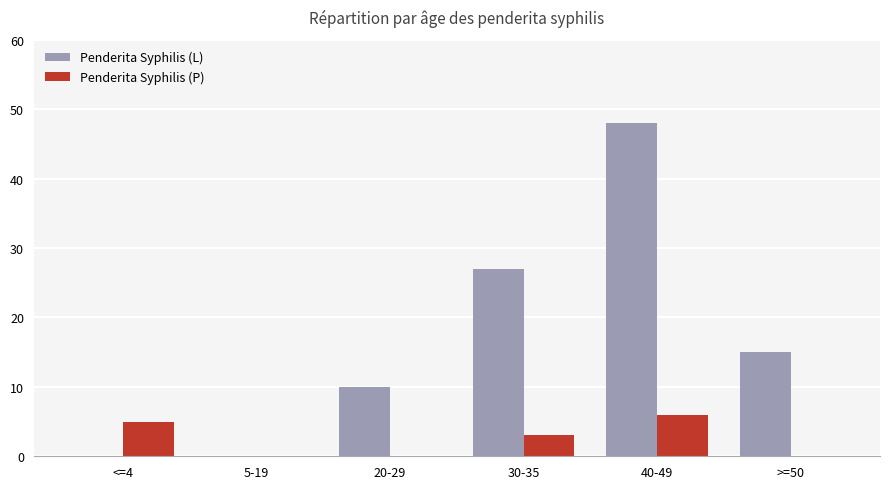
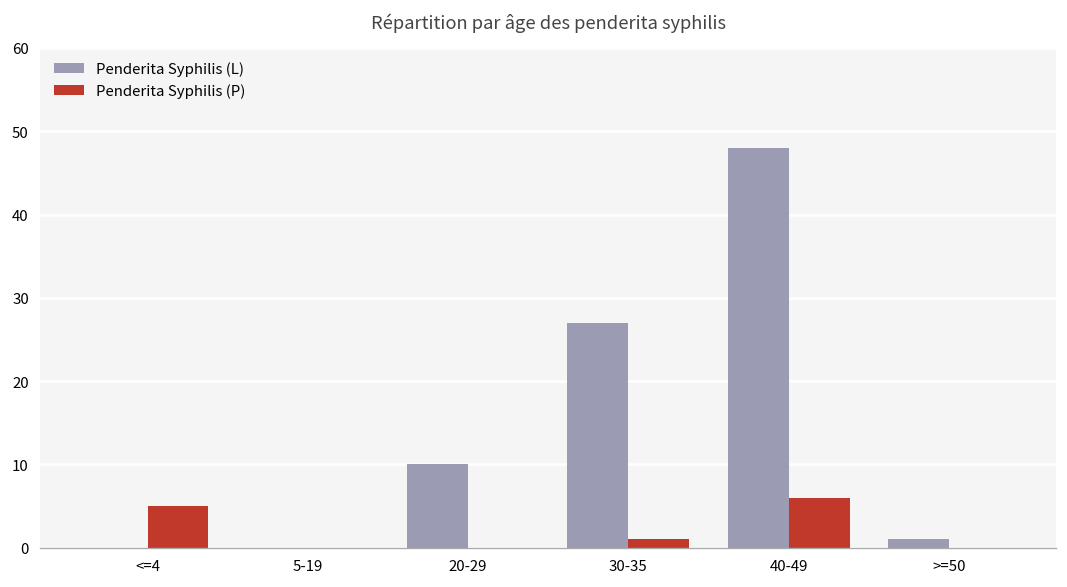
Penderita Syphilis (P), 30-35: 3 -> 1
Penderita Syphilis (L), >=50: 15 -> 1
